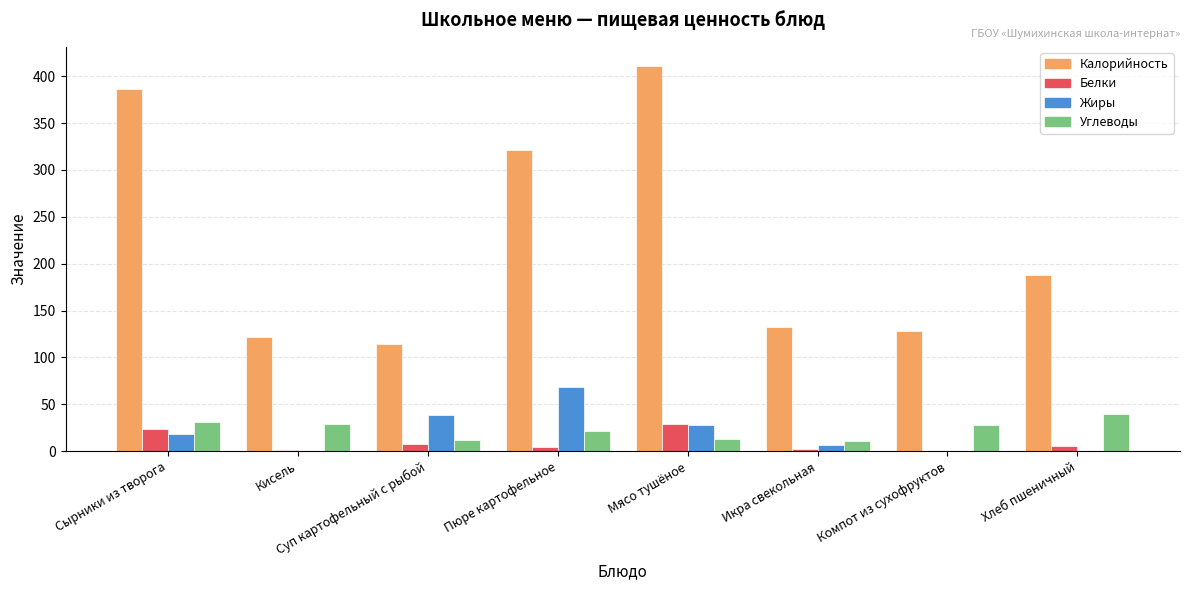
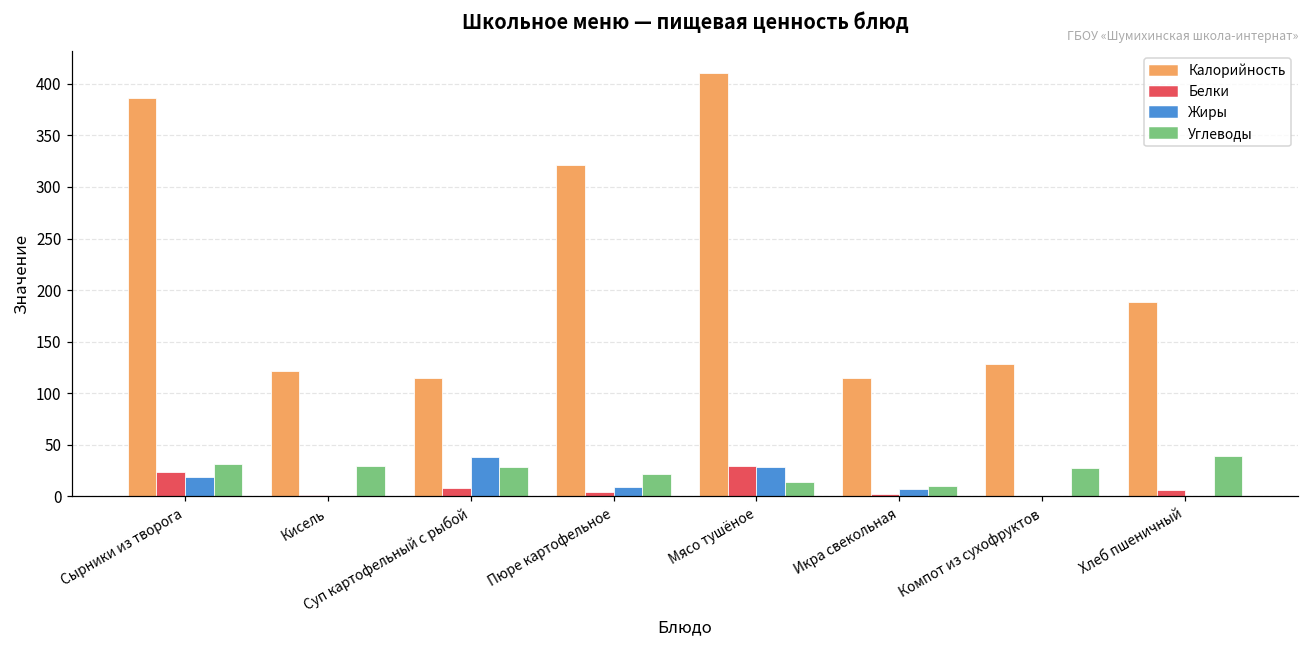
Углеводы, Суп картофельный с рыбой: 10 -> 30
Жиры, Пюре картофельное: 70 -> 10
Калорийность, Икра свекольная: 130 -> 120
